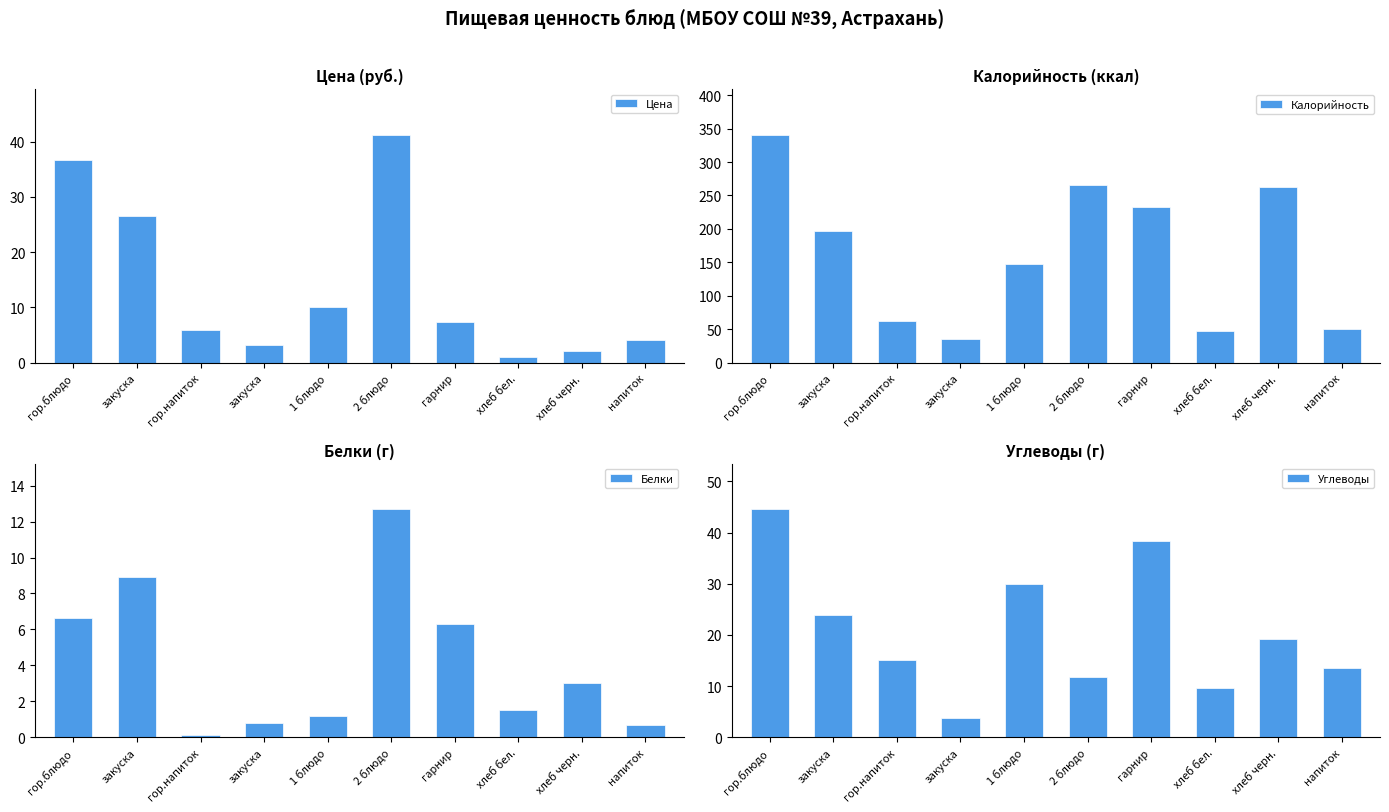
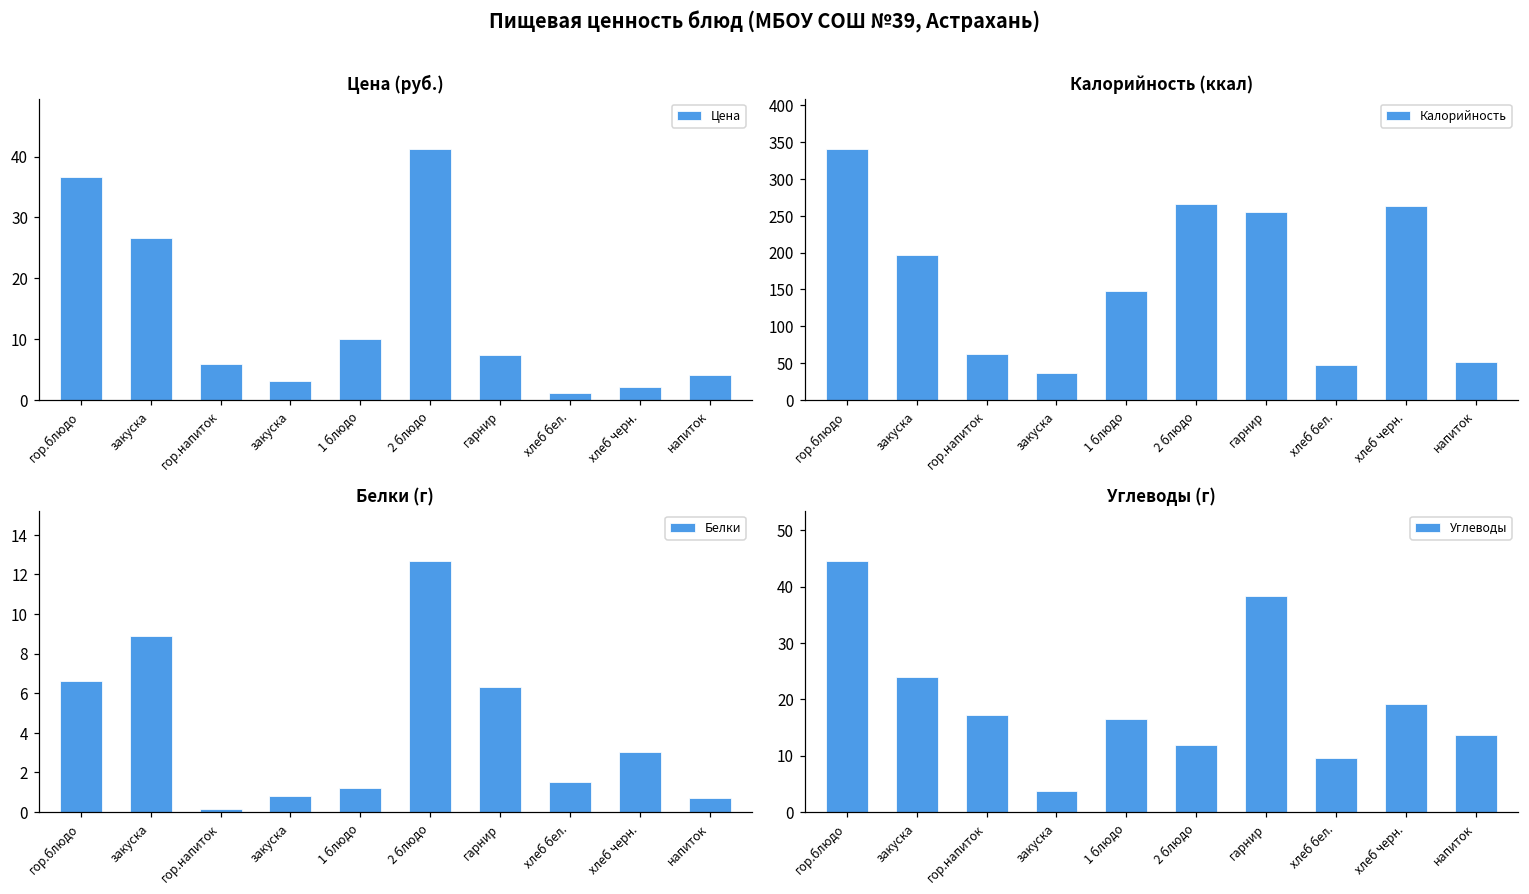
Калорийность (ккал), гарнир: 230 -> 260
Углеводы (г), гор.напиток: 15 -> 17
Углеводы (г), 1 блюдо: 30 -> 17
